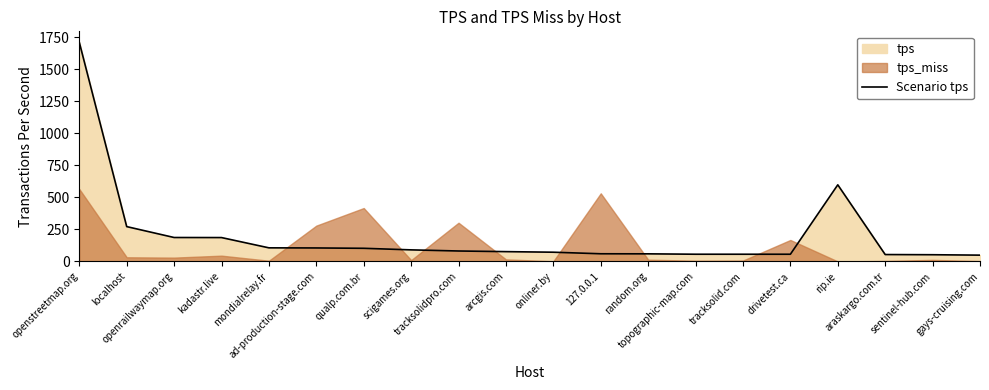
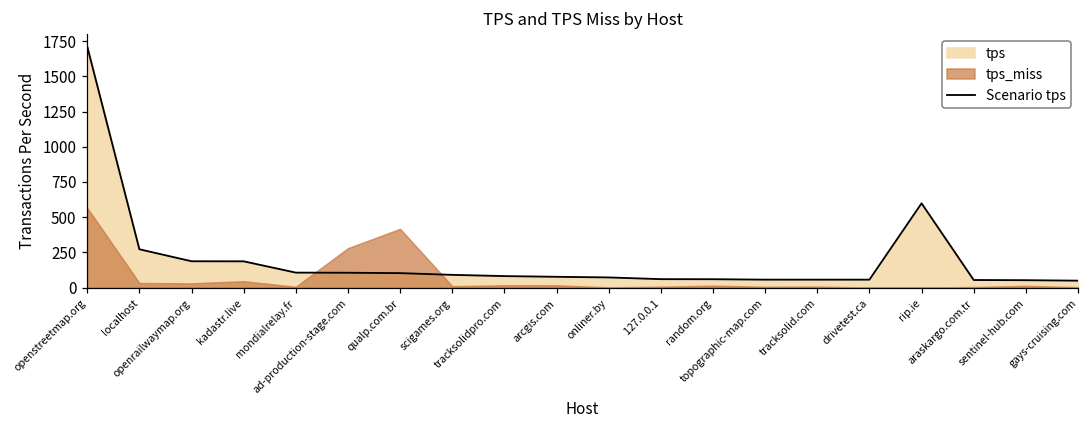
tps_miss, tracksolidpro.com: 300 -> 20
tps_miss, 127.0.0.1: 530 -> 10
tps_miss, drivetest.ca: 170 -> 0
